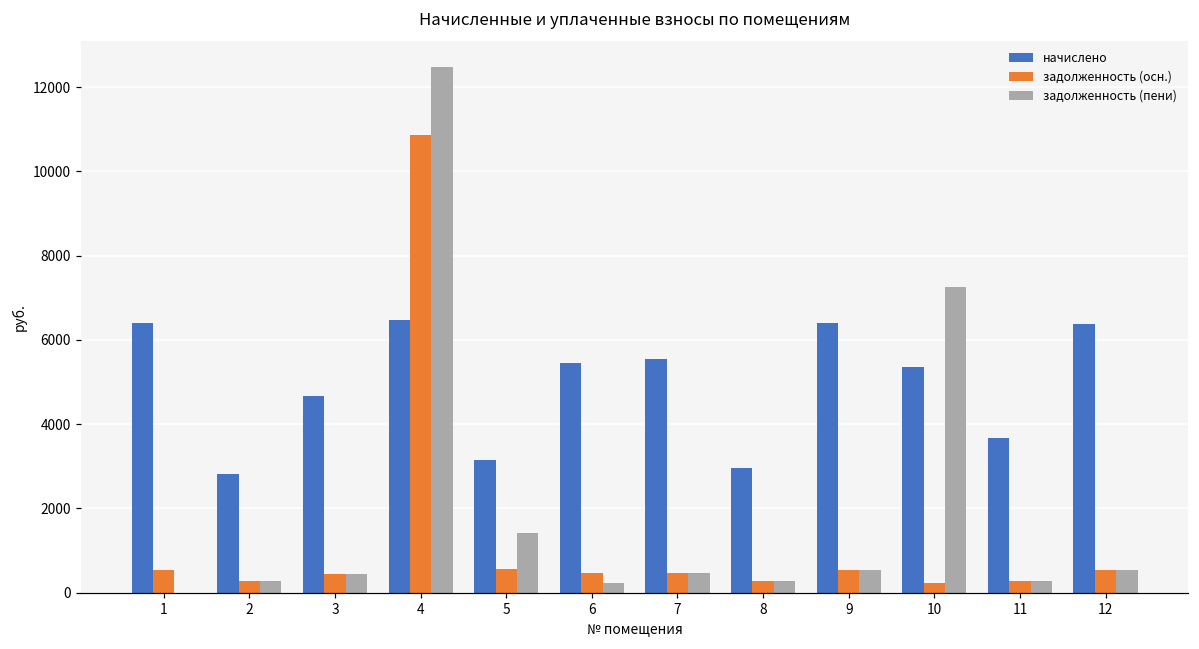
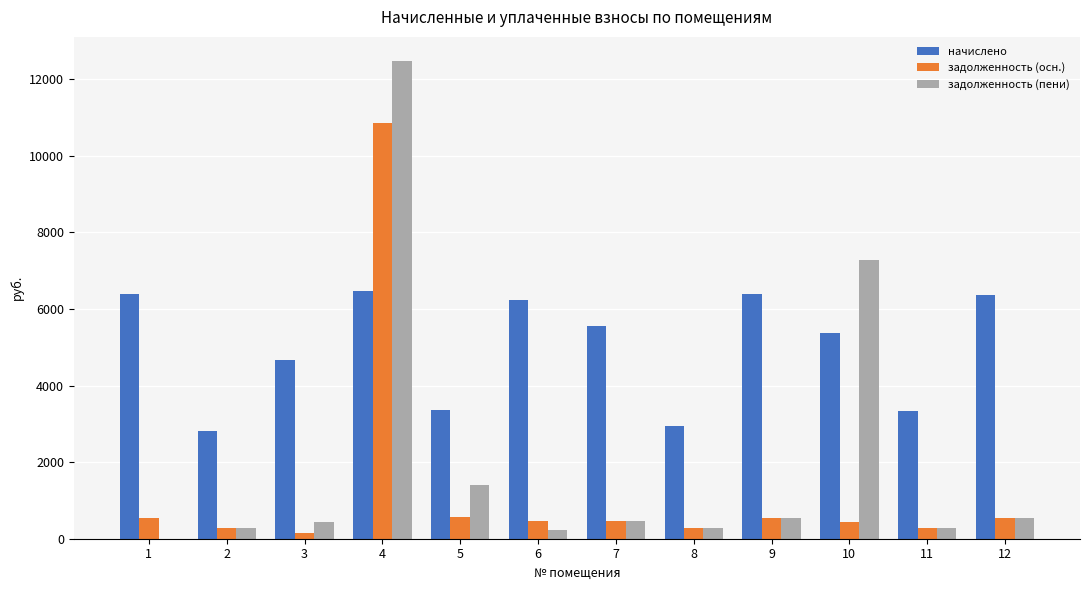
задолженность (осн.), 3: 400 -> 100
начислено, 5: 3100 -> 3400
начислено, 6: 5400 -> 6200
задолженность (осн.), 10: 200 -> 400
начислено, 11: 3700 -> 3300
